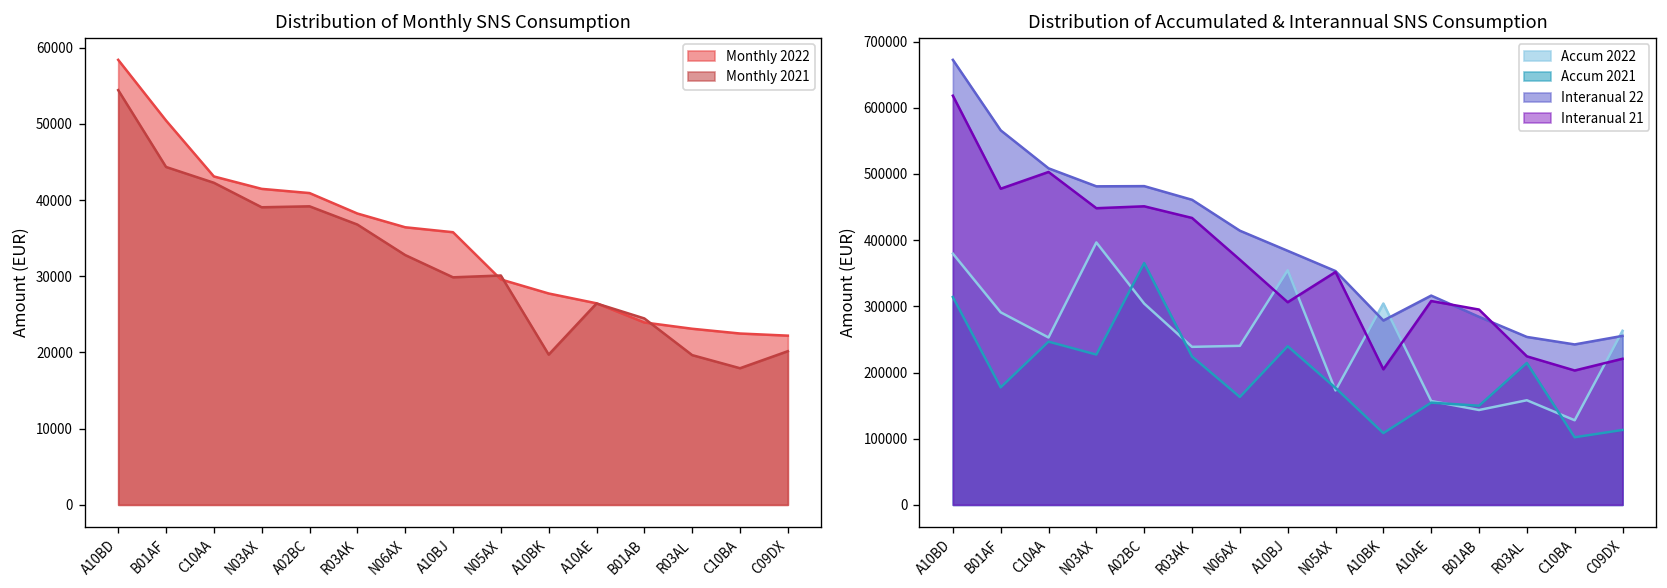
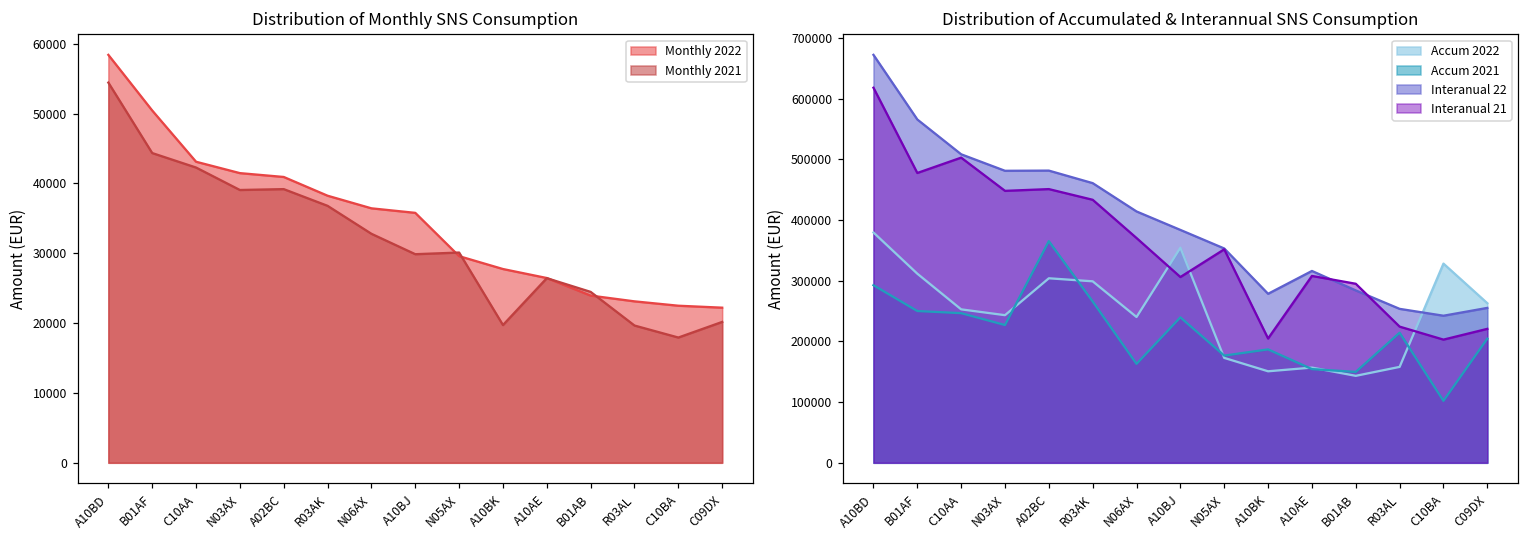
Distribution of Accumulated & Interannual SNS Consumption, Accum 2021, A10BD: 310000 -> 290000
Distribution of Accumulated & Interannual SNS Consumption, Accum 2022, B01AF: 290000 -> 310000
Distribution of Accumulated & Interannual SNS Consumption, Accum 2021, B01AF: 180000 -> 250000
Distribution of Accumulated & Interannual SNS Consumption, Accum 2022, N03AX: 400000 -> 240000
Distribution of Accumulated & Interannual SNS Consumption, Accum 2022, R03AK: 240000 -> 300000
Distribution of Accumulated & Interannual SNS Consumption, Accum 2021, R03AK: 220000 -> 270000
Distribution of Accumulated & Interannual SNS Consumption, Accum 2022, A10BK: 300000 -> 150000
Distribution of Accumulated & Interannual SNS Consumption, Accum 2021, A10BK: 110000 -> 190000
Distribution of Accumulated & Interannual SNS Consumption, Accum 2022, C10BA: 130000 -> 330000
Distribution of Accumulated & Interannual SNS Consumption, Accum 2021, C09DX: 110000 -> 200000
